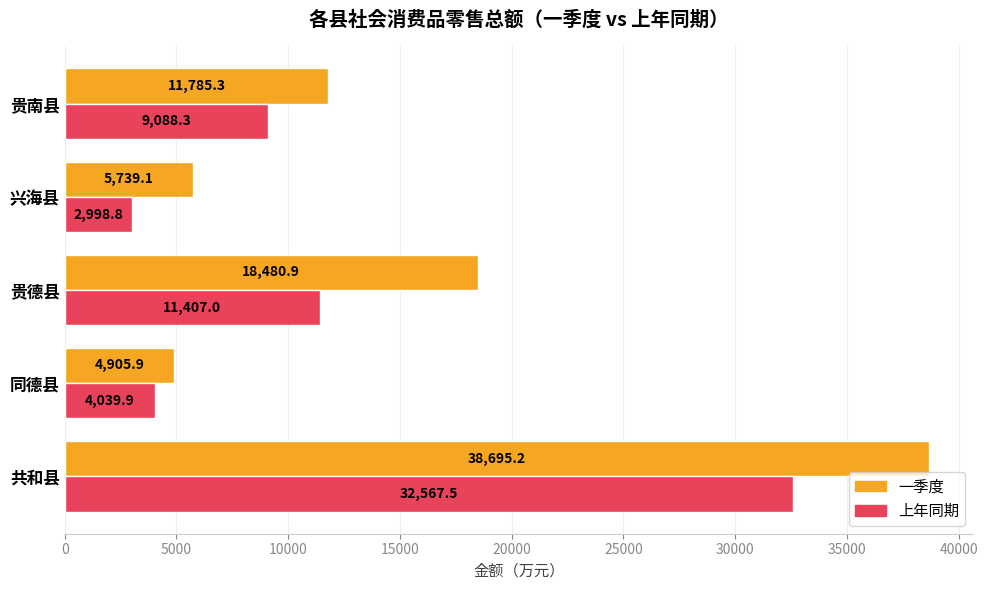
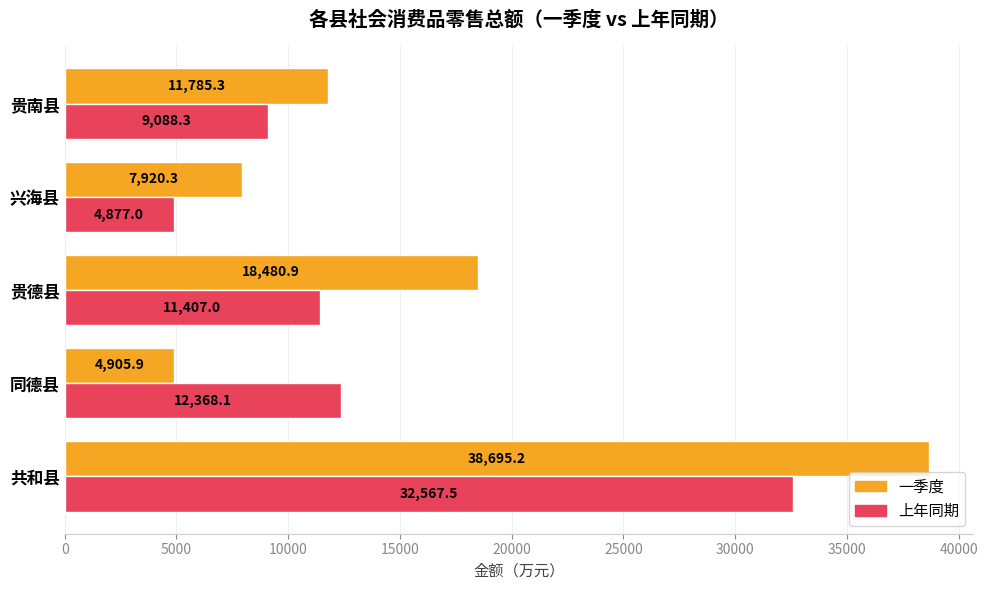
一季度, 兴海县: 5,739.1 -> 7,920.3
上年同期, 兴海县: 2,998.8 -> 4,877.0
上年同期, 同德县: 4,039.9 -> 12,368.1
